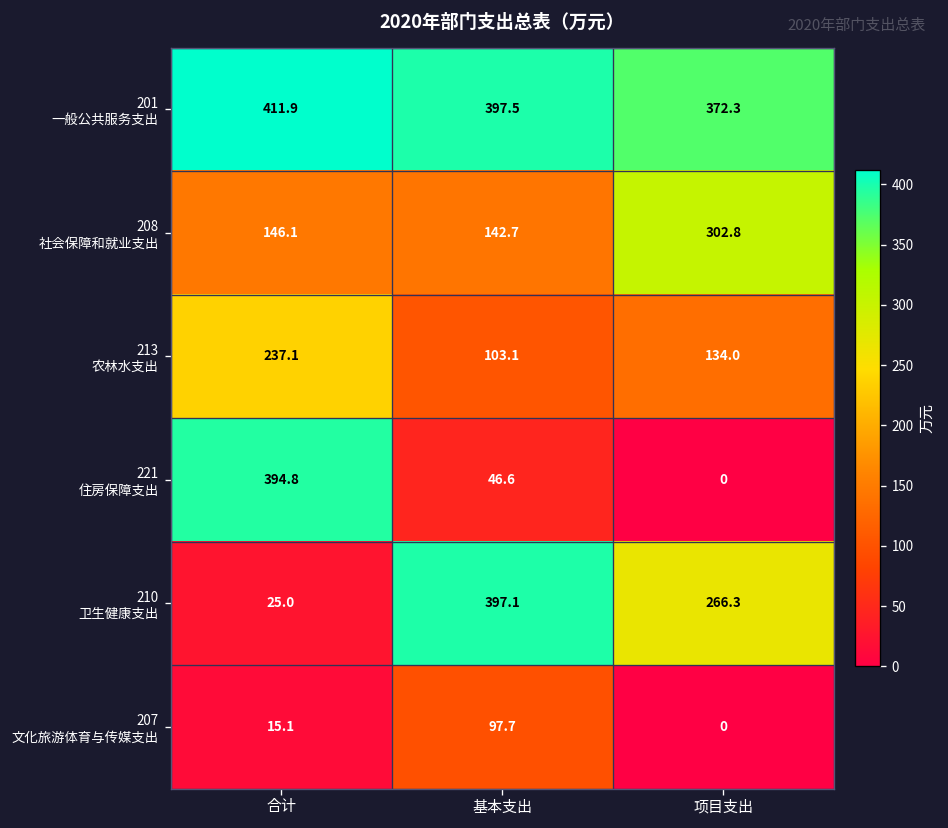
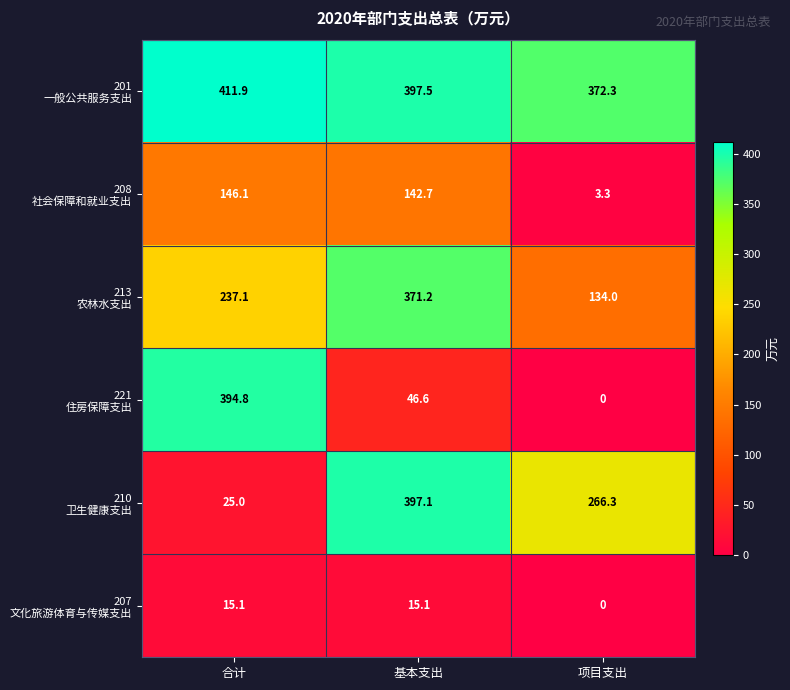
208 社会保障和就业支出, 项目支出: 302.8 -> 3.3
213 农林水支出, 基本支出: 103.1 -> 371.2
207 文化旅游体育与传媒支出, 基本支出: 97.7 -> 15.1
